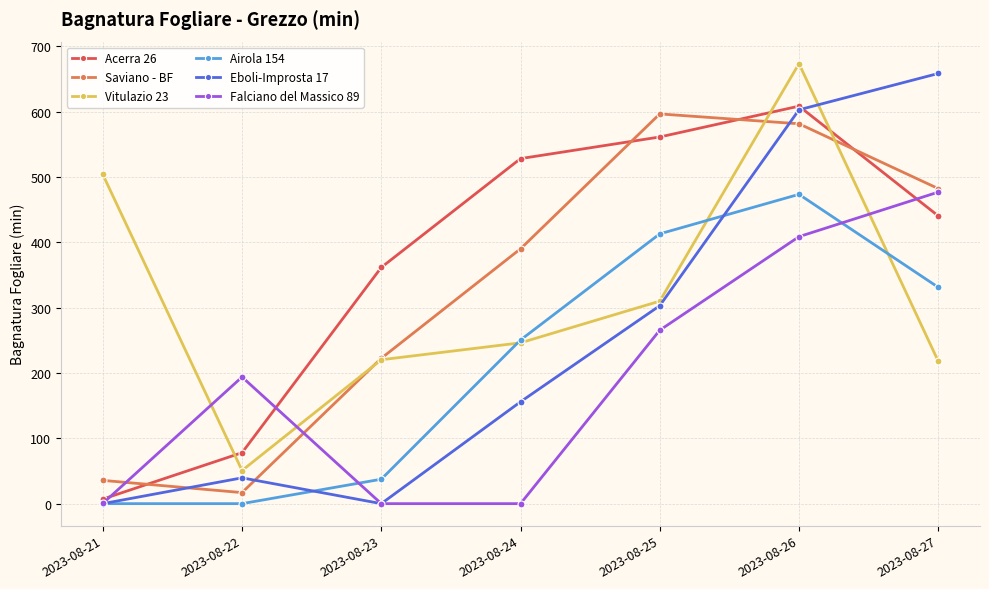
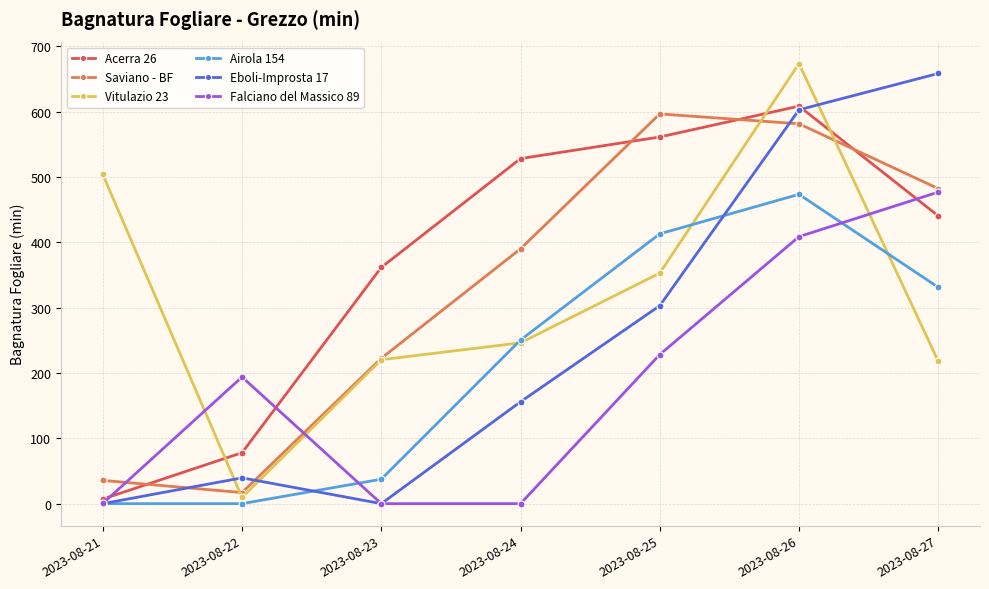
Vitulazio 23, 2023-08-22: 50 -> 10
Vitulazio 23, 2023-08-25: 310 -> 350
Falciano del Massico 89, 2023-08-25: 270 -> 230
